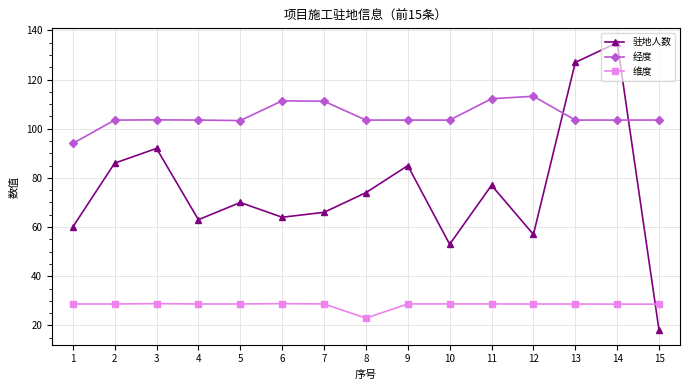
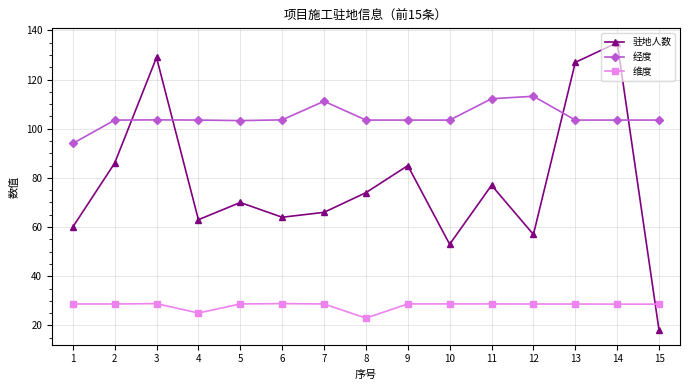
驻地人数, 3: 92 -> 129
维度, 4: 29 -> 25
经度, 6: 111 -> 104
